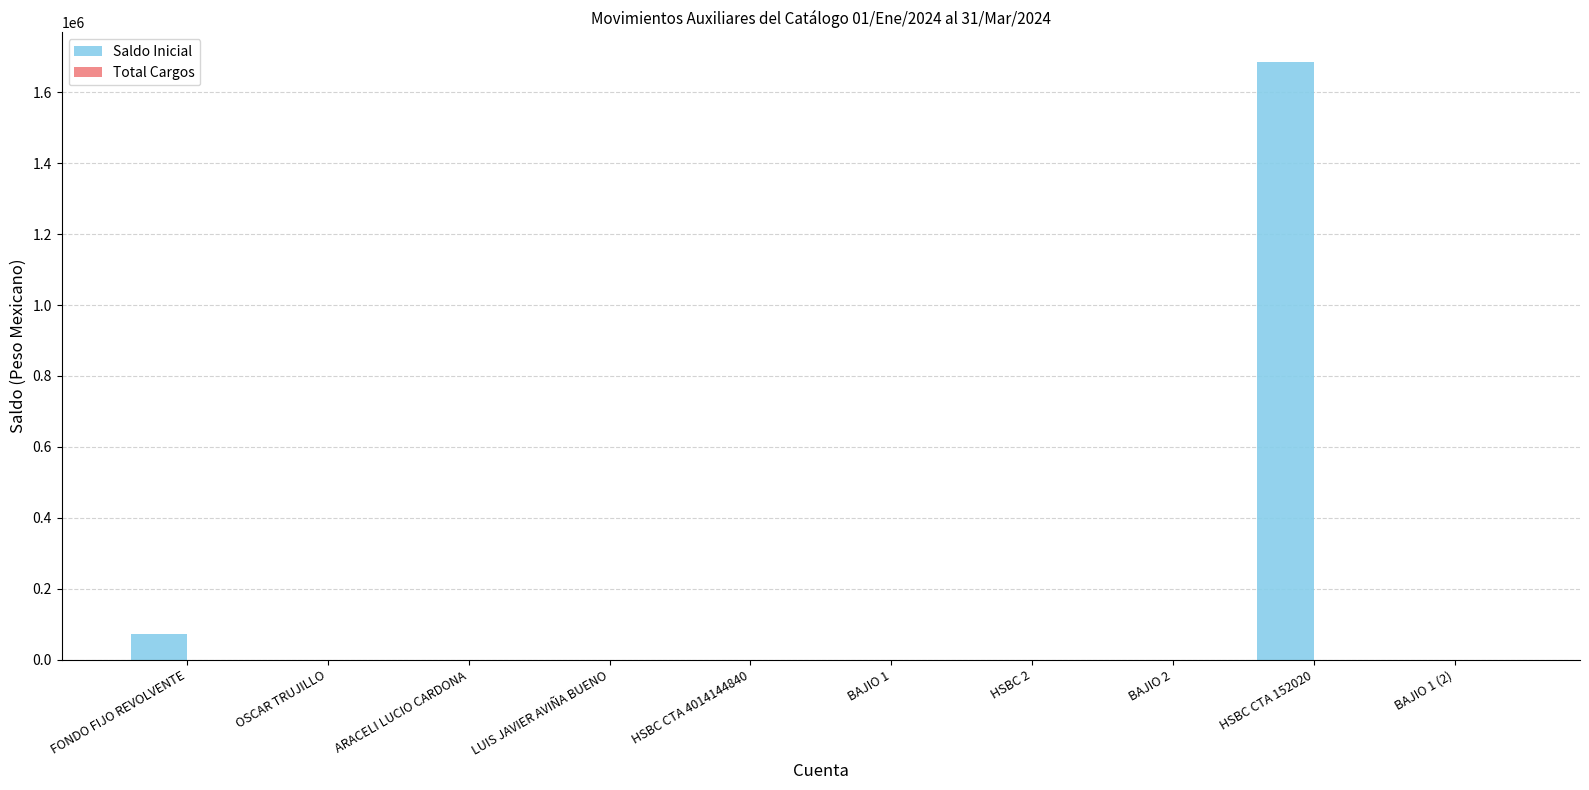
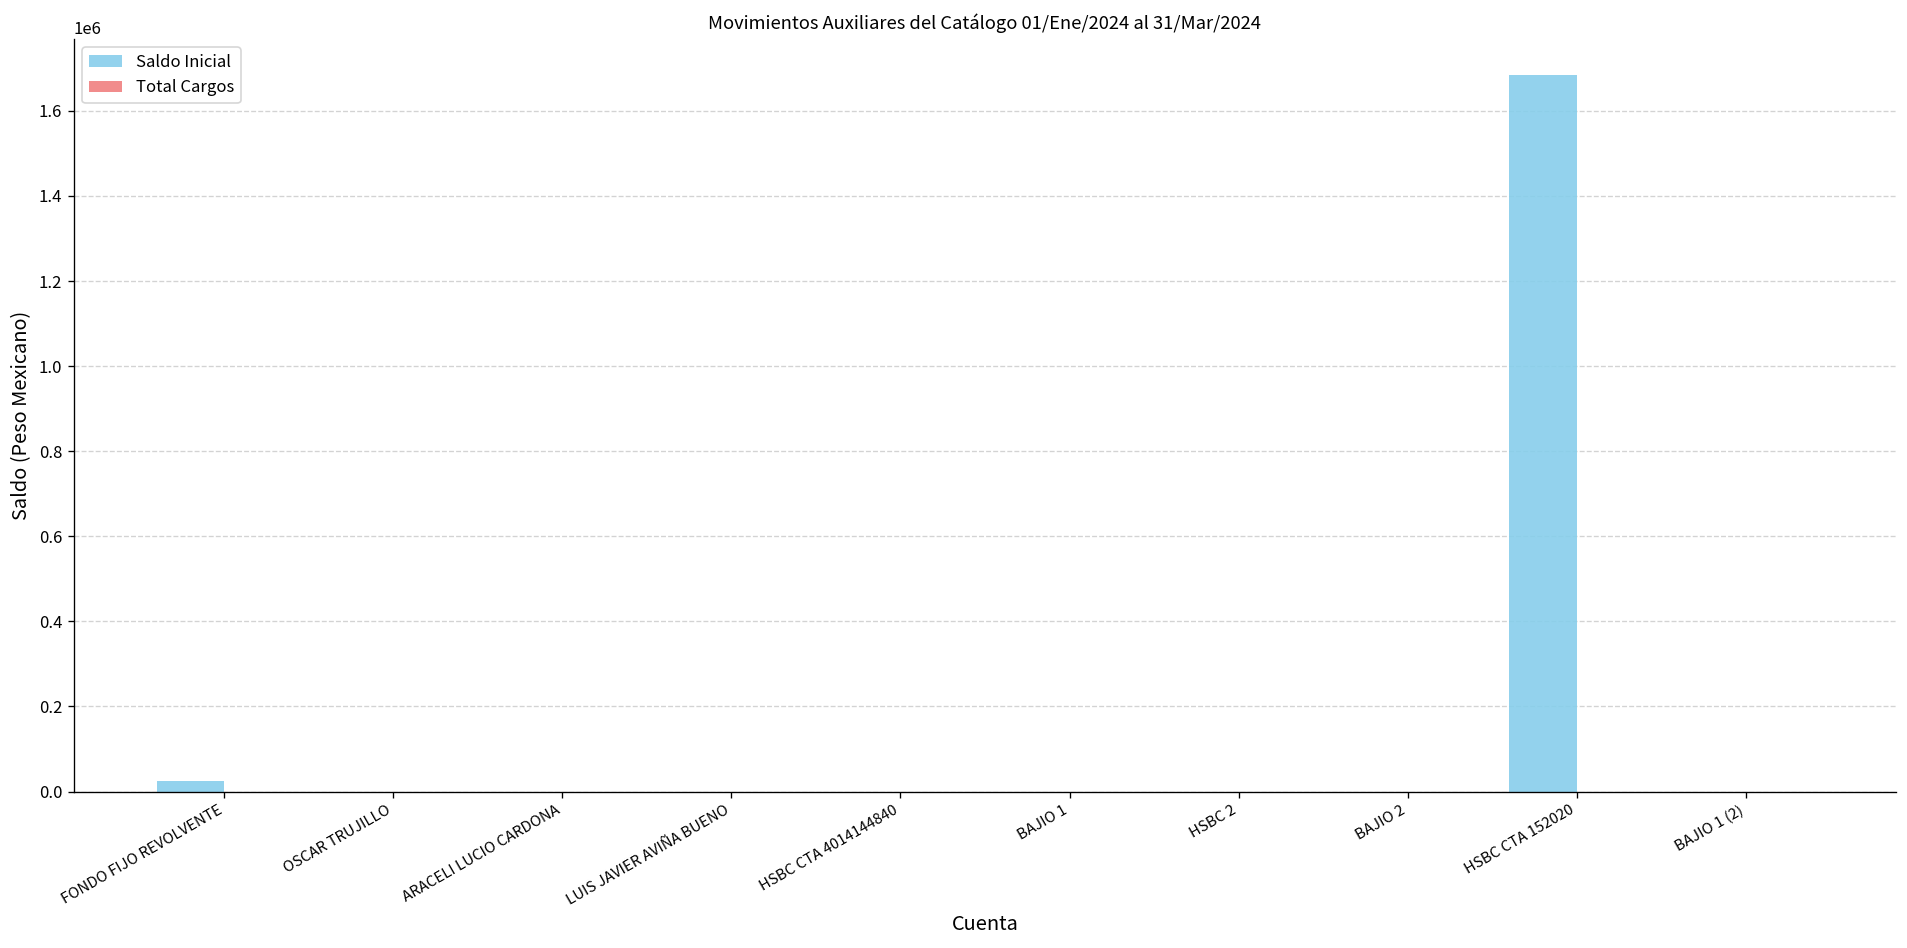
Saldo Inicial, FONDO FIJO REVOLVENTE: 70000 -> 30000
